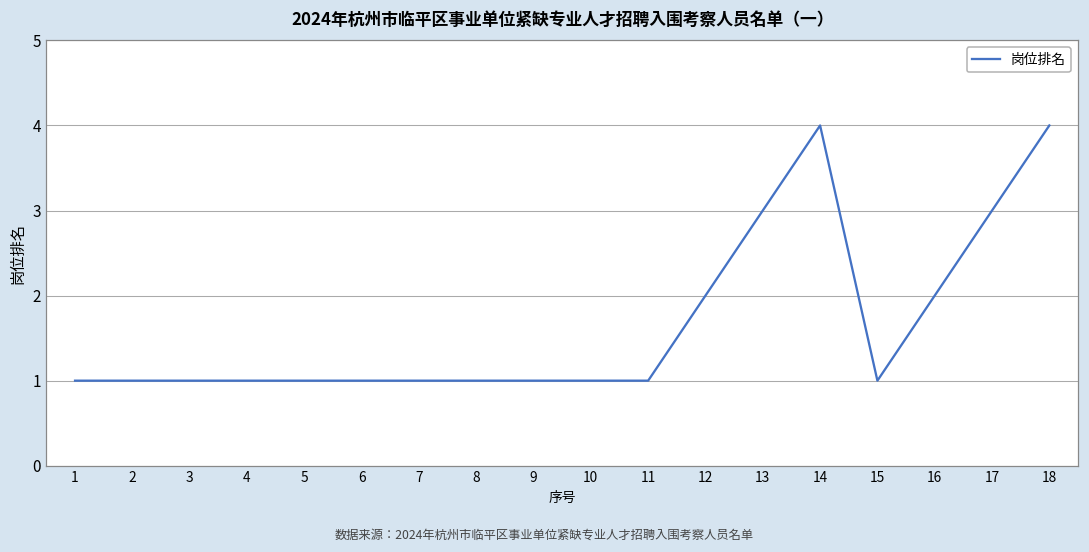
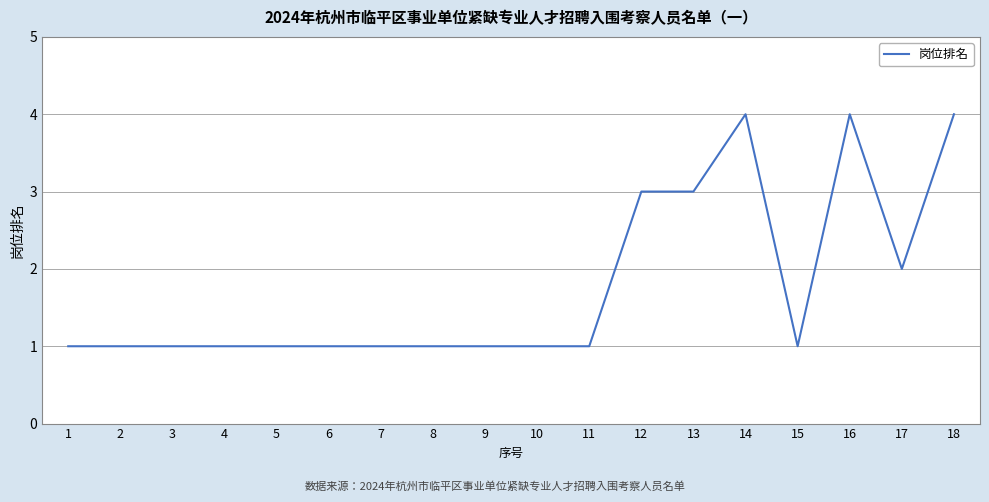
12: 2 -> 3
16: 2 -> 4
17: 3 -> 2
